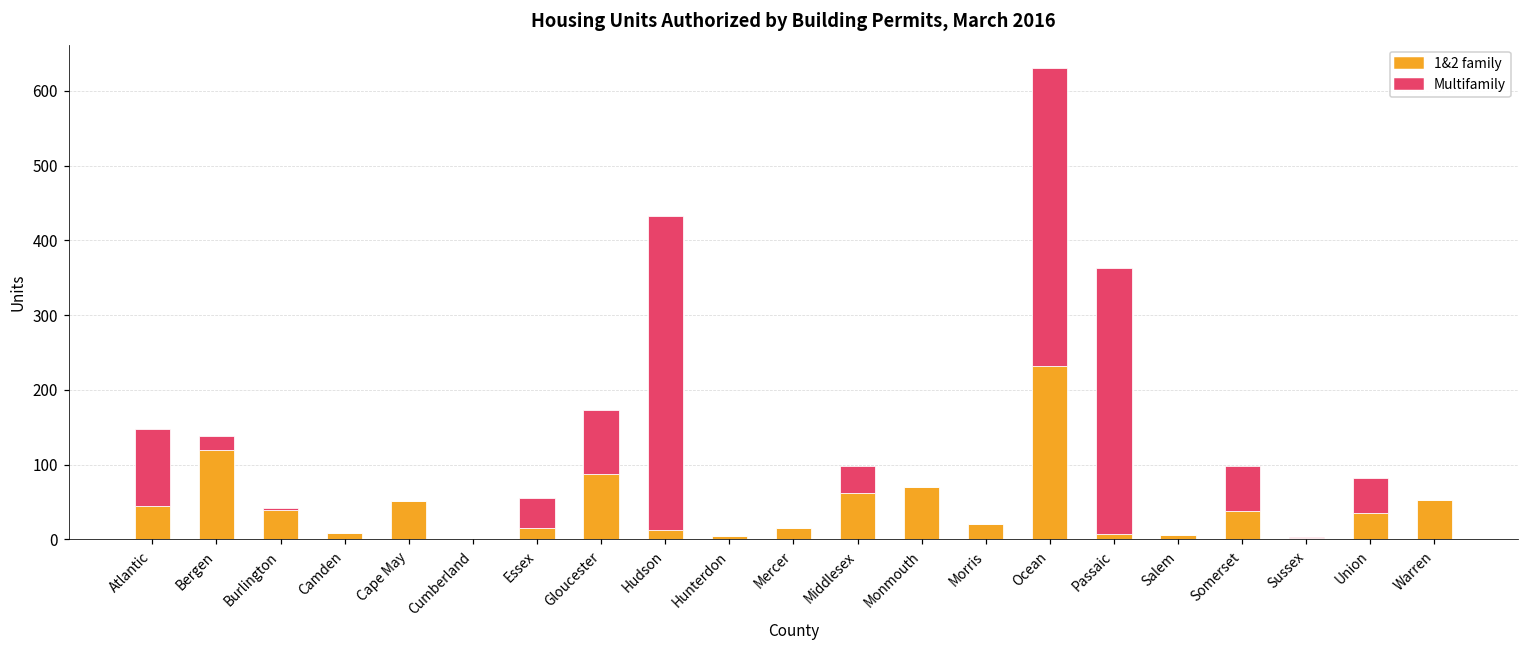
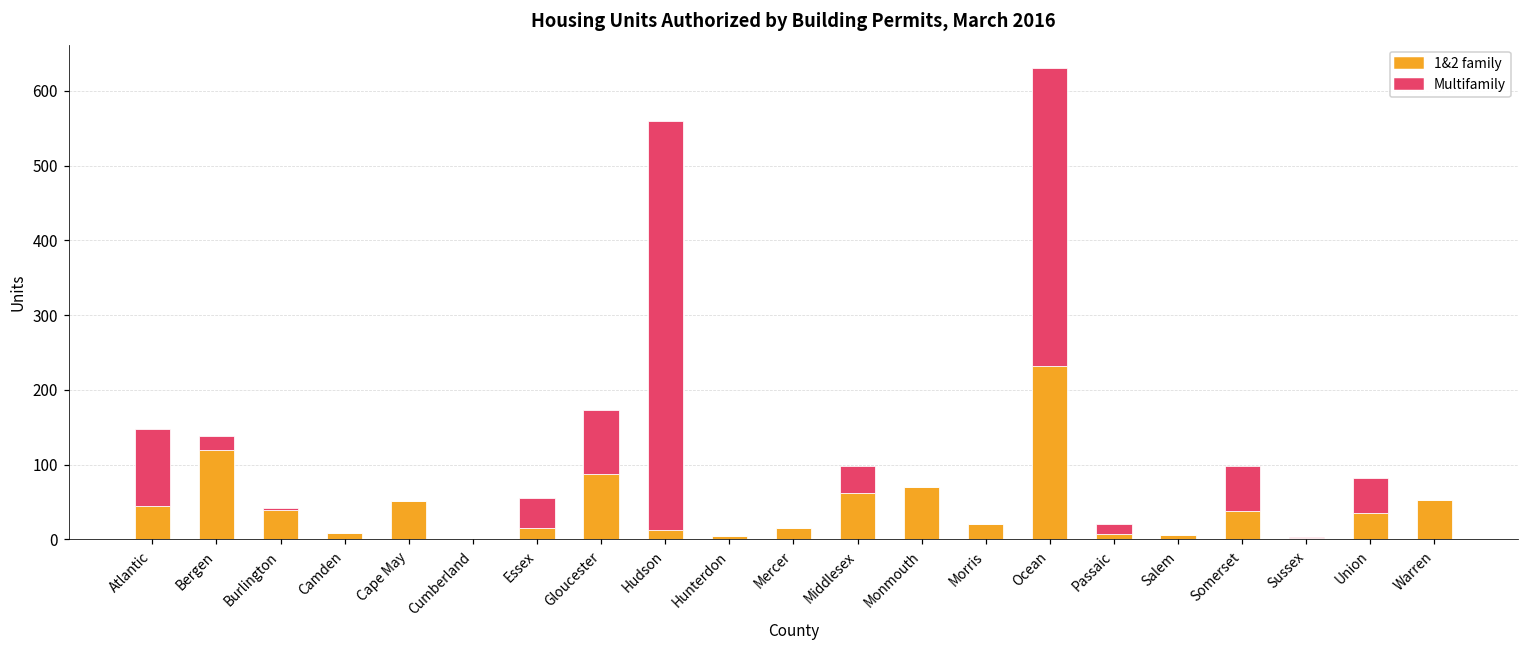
Multifamily, Hudson: 420 -> 550
Multifamily, Passaic: 360 -> 10
